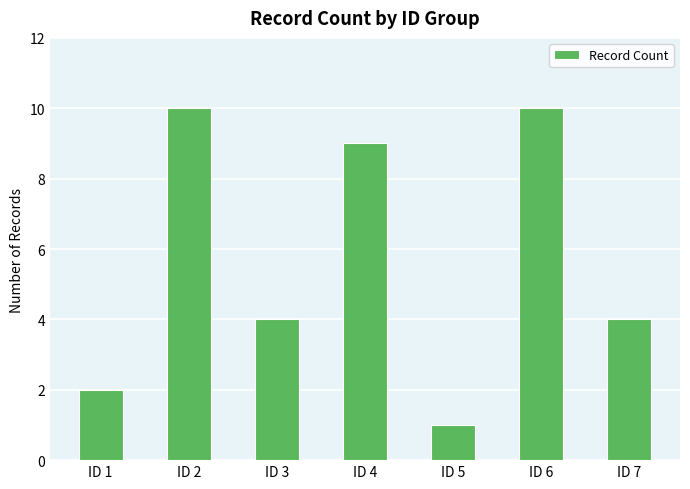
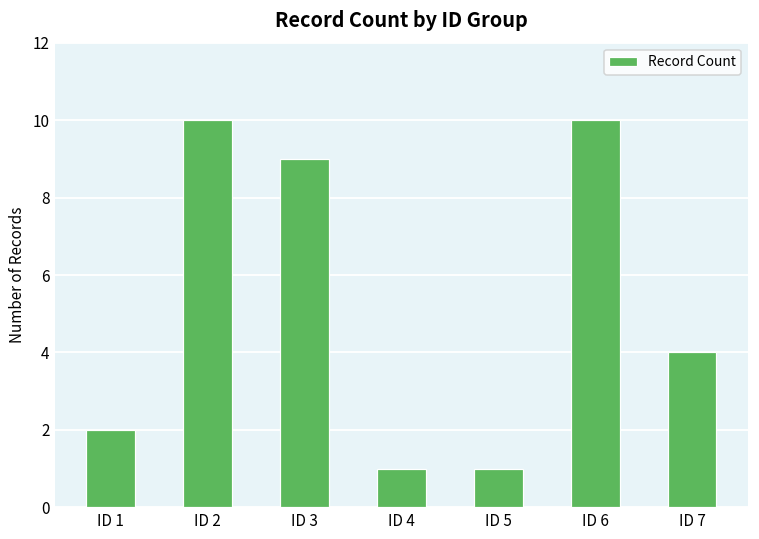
ID 3: 4 -> 9
ID 4: 9 -> 1
